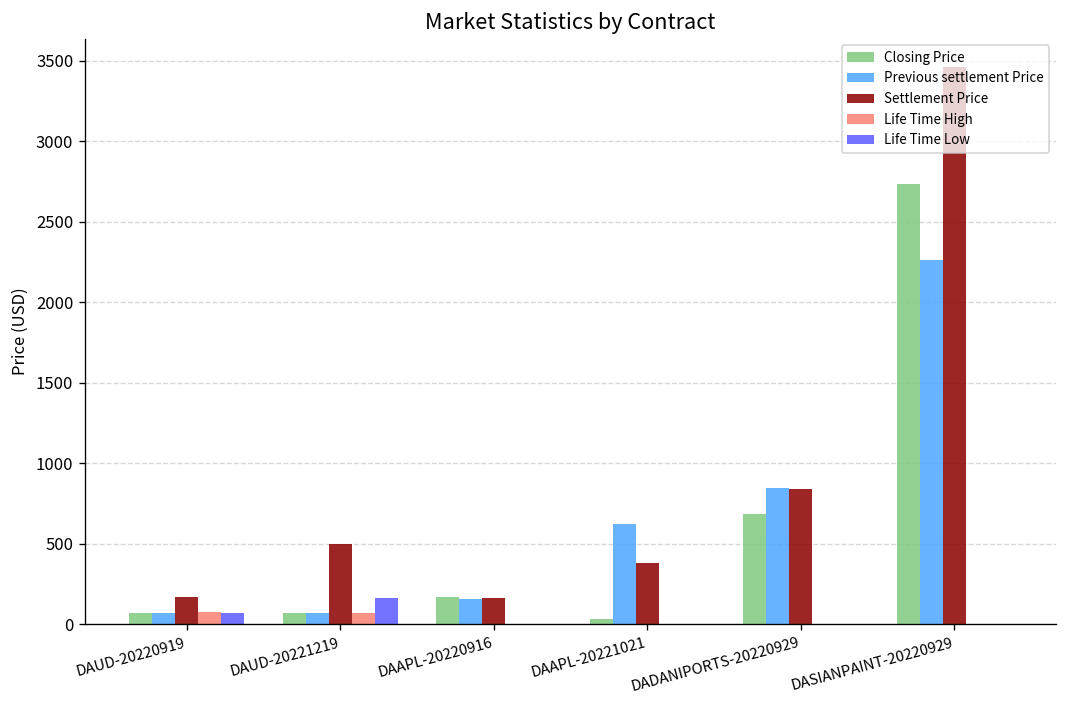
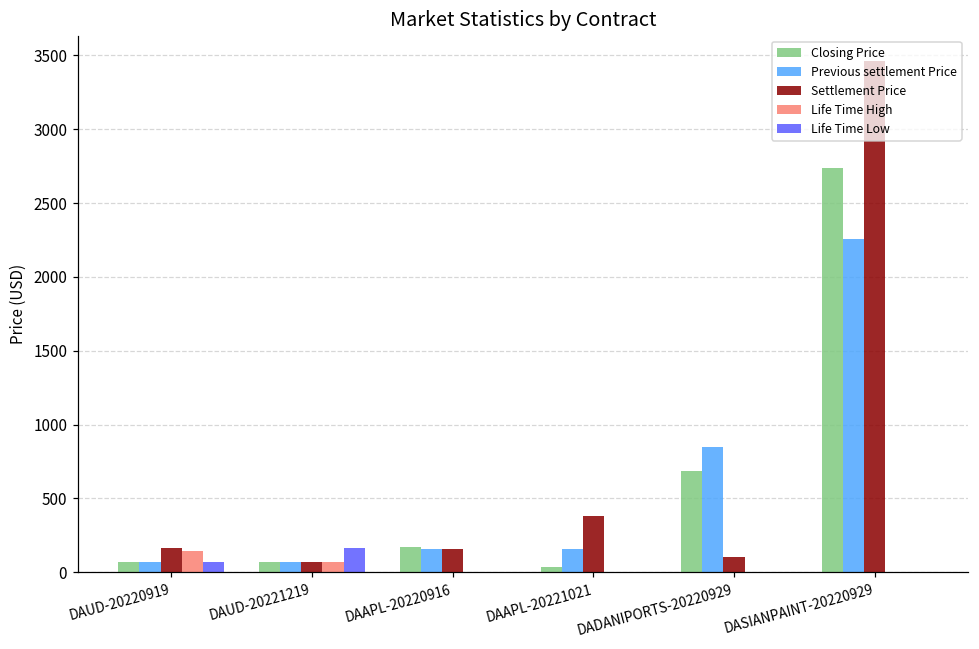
Life Time High, DAUD-20220919: 80 -> 140
Settlement Price, DAUD-20221219: 500 -> 70
Previous settlement Price, DAAPL-20221021: 620 -> 160
Settlement Price, DADANIPORTS-20220929: 840 -> 100
